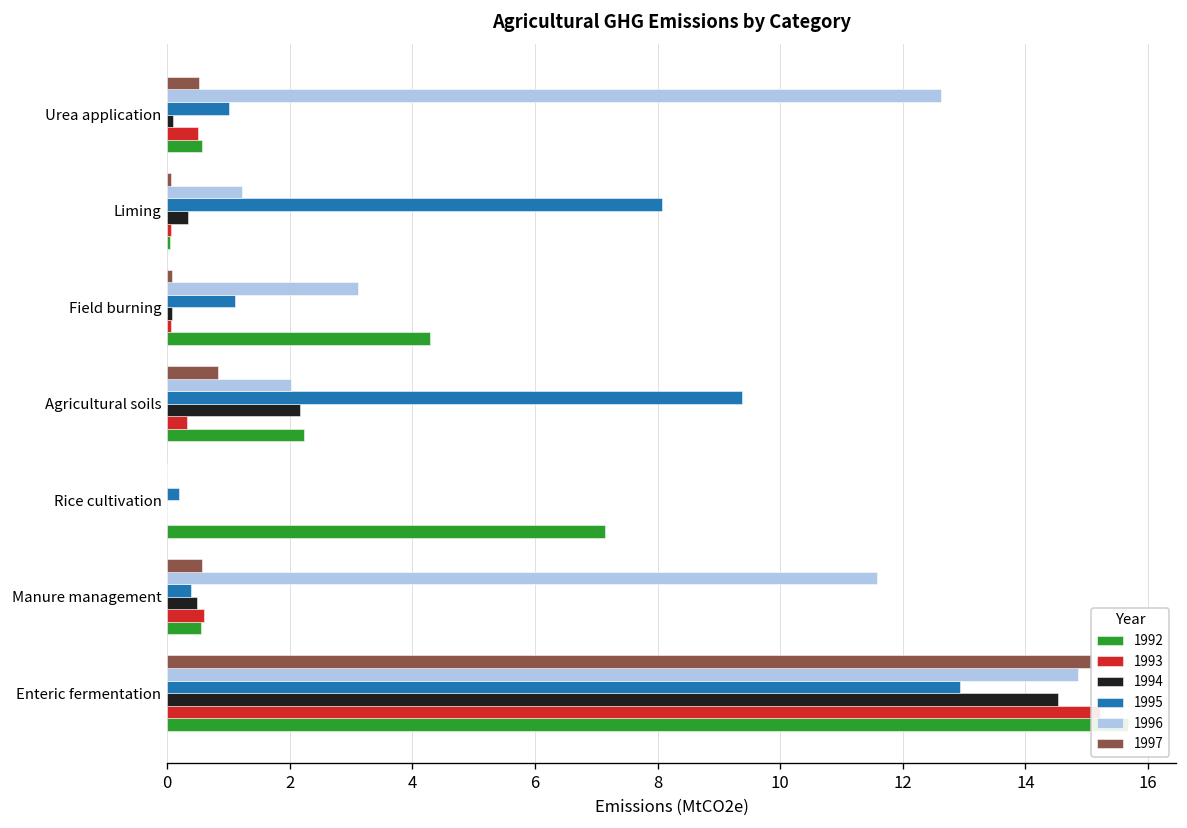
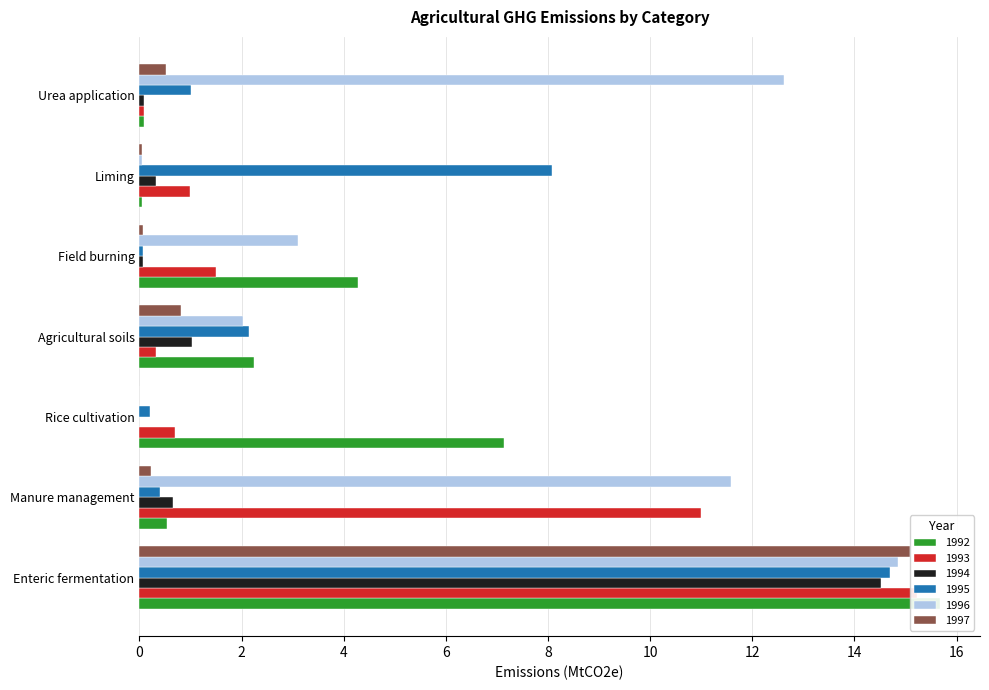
1993, Urea application: 0.5 -> 0.1
1992, Urea application: 0.6 -> 0.1
1996, Liming: 1.2 -> 0.1
1993, Liming: 0.1 -> 1.0
1995, Field burning: 1.1 -> 0.1
1993, Field burning: 0.1 -> 1.5
1995, Agricultural soils: 9.4 -> 2.1
1994, Agricultural soils: 2.2 -> 1.0
1993, Rice cultivation: 0.0 -> 0.7
1997, Manure management: 0.6 -> 0.2
1994, Manure management: 0.5 -> 0.6
1993, Manure management: 0.6 -> 11.0
1995, Enteric fermentation: 12.9 -> 14.7
